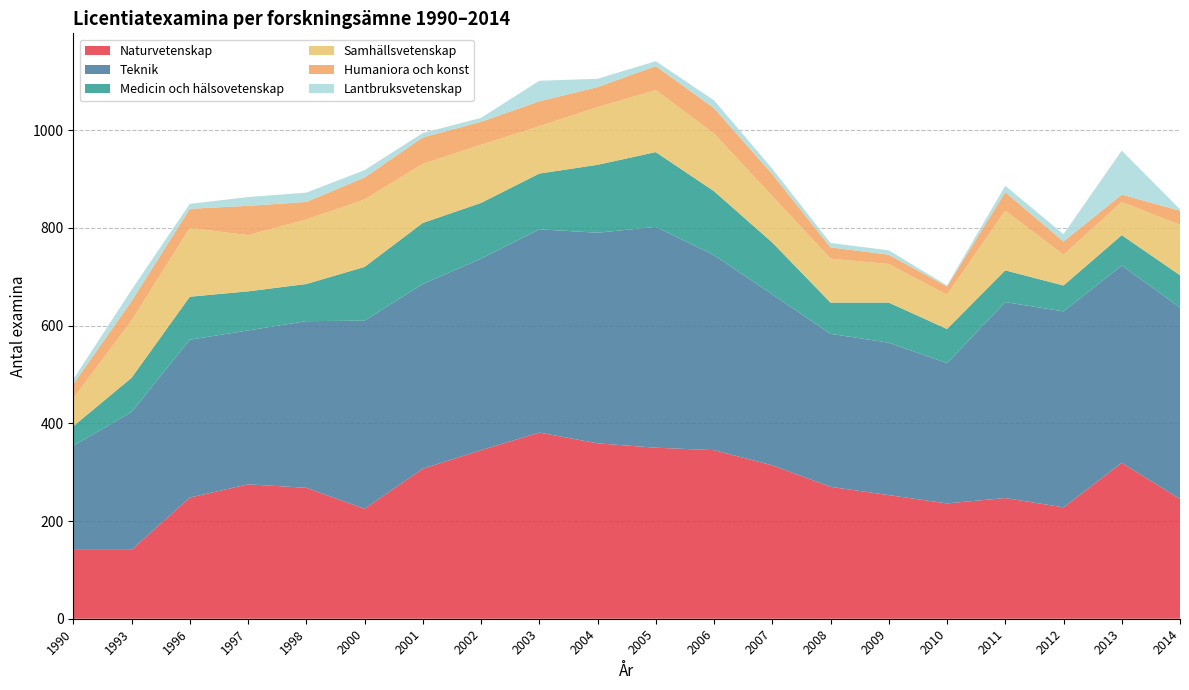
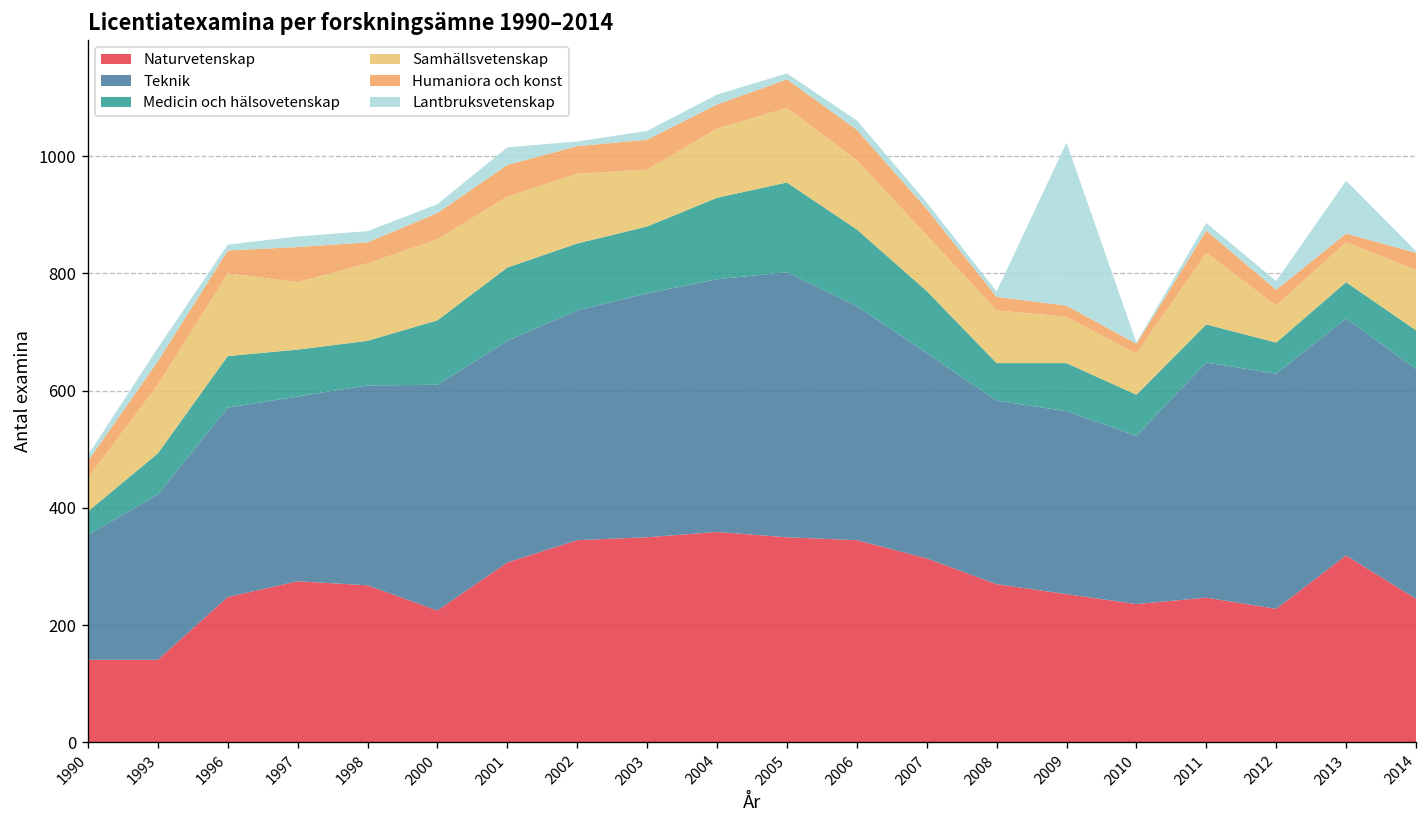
Lantbruksvetenskap, 2001: 10 -> 30
Naturvetenskap, 2003: 380 -> 350
Lantbruksvetenskap, 2003: 40 -> 20
Lantbruksvetenskap, 2009: 10 -> 280
